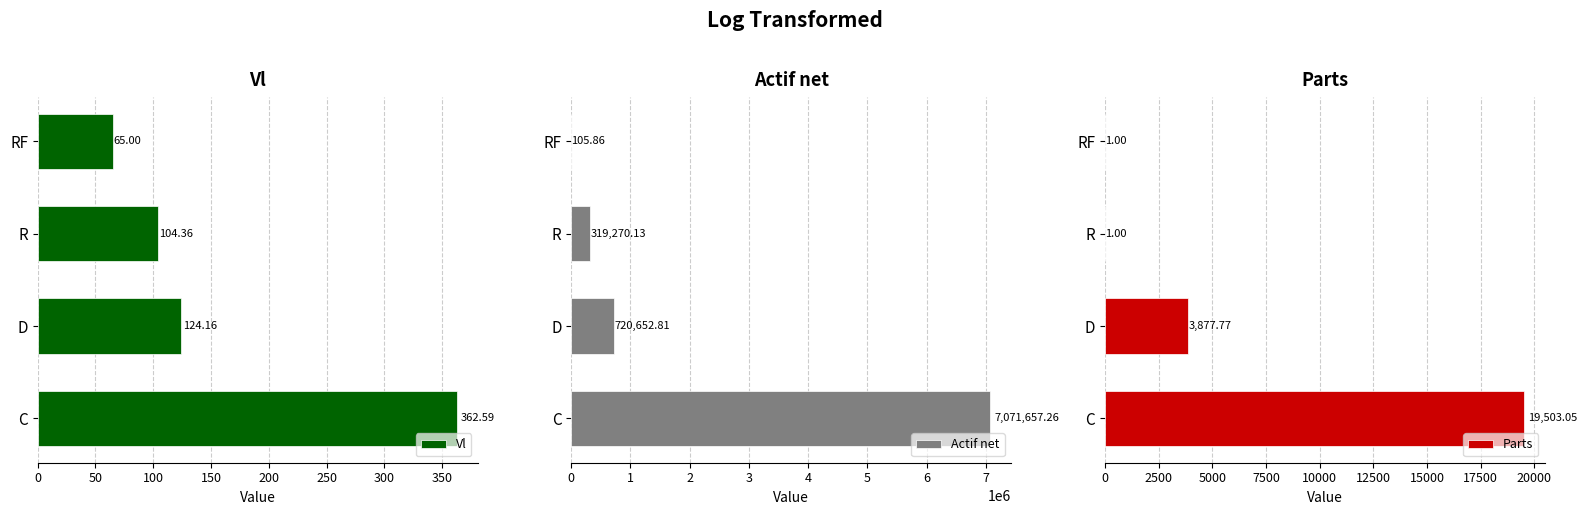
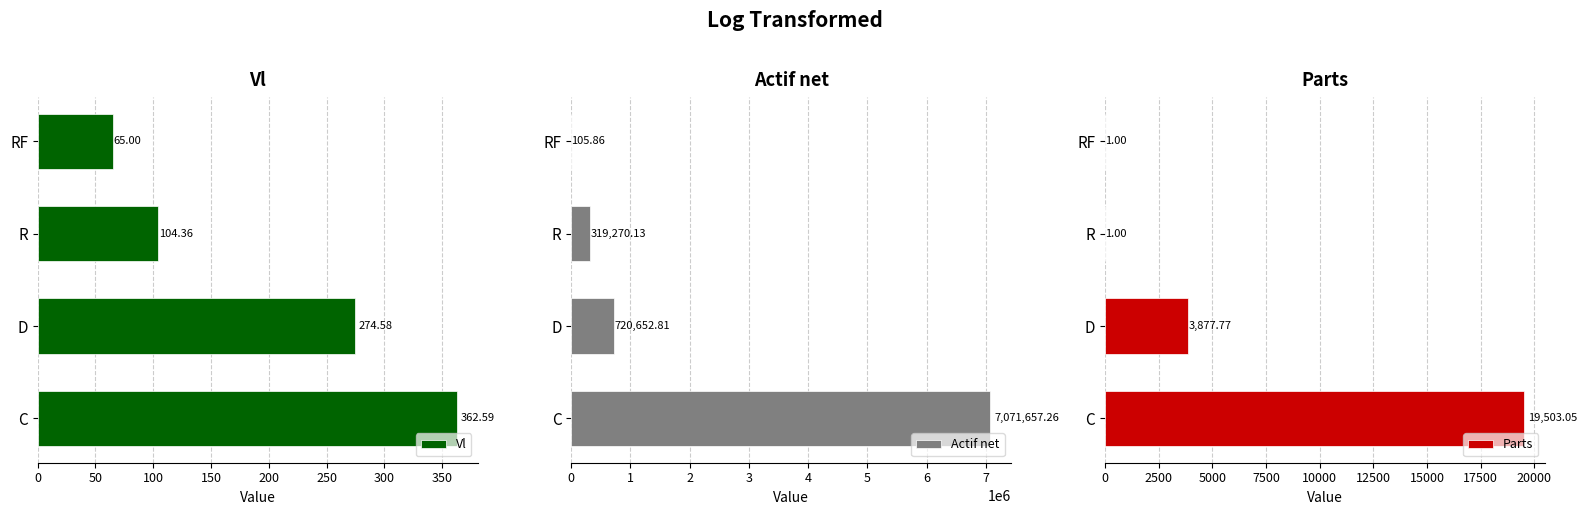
Vl, D: 124.16 -> 274.58
